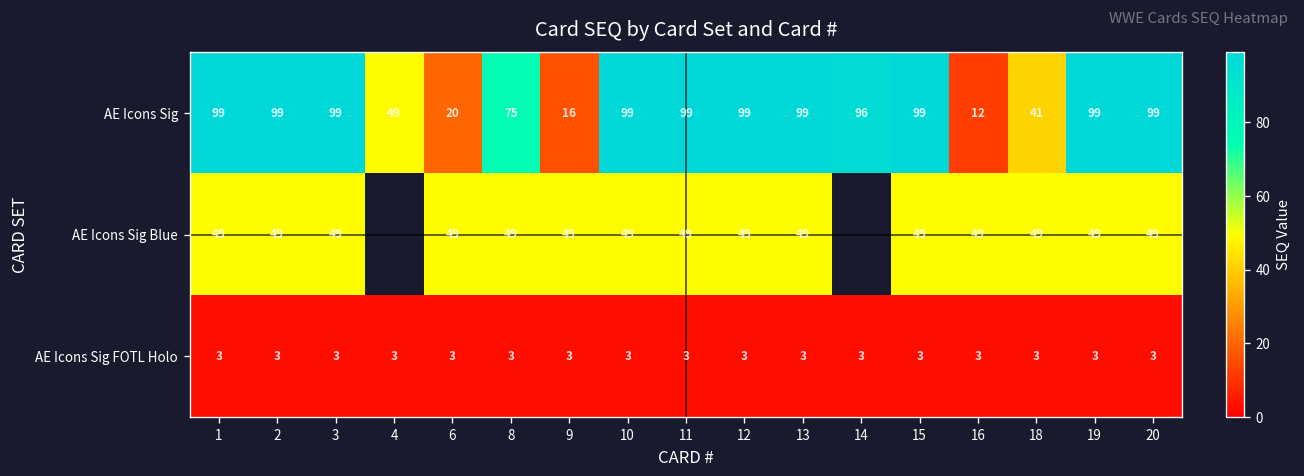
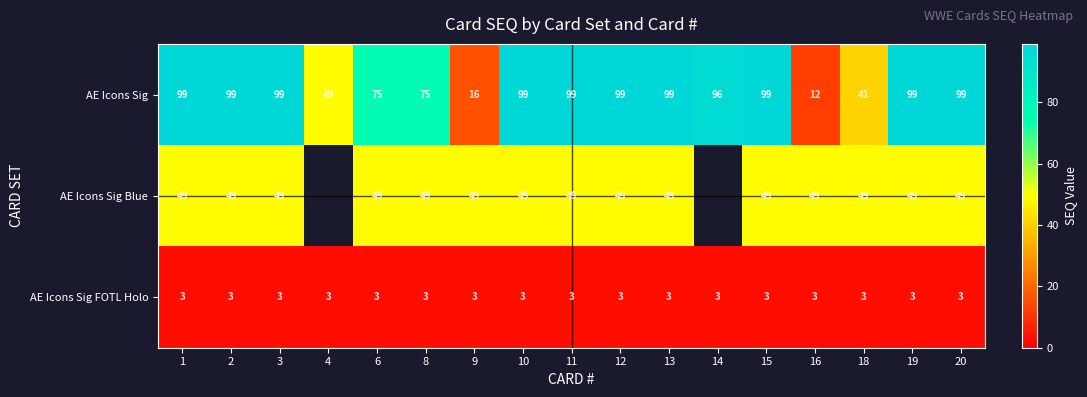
AE Icons Sig, 6: 20 -> 75
